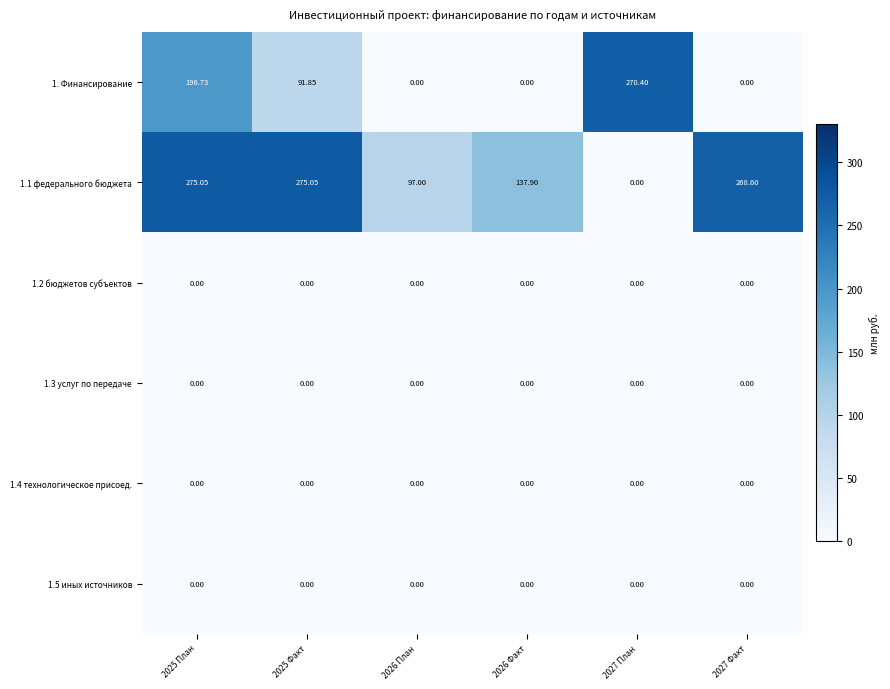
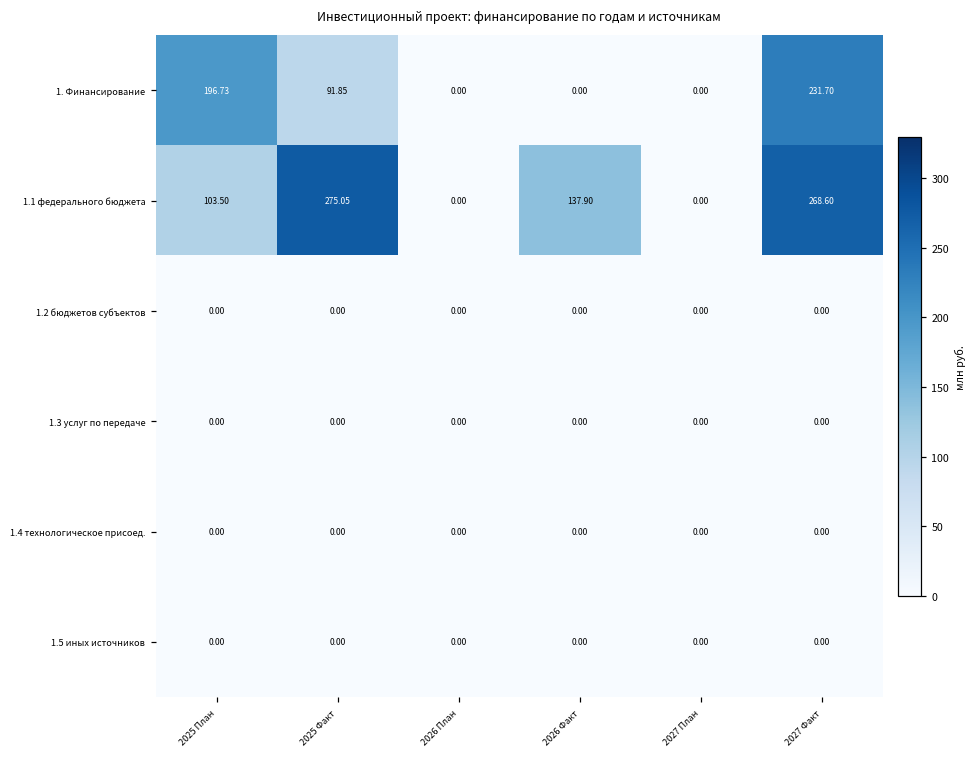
1. Финансирование, 2027 План: 270.40 -> 0.00
1. Финансирование, 2027 Факт: 0.00 -> 231.70
1.1 федерального бюджета, 2025 План: 275.05 -> 103.50
1.1 федерального бюджета, 2026 План: 97.00 -> 0.00
